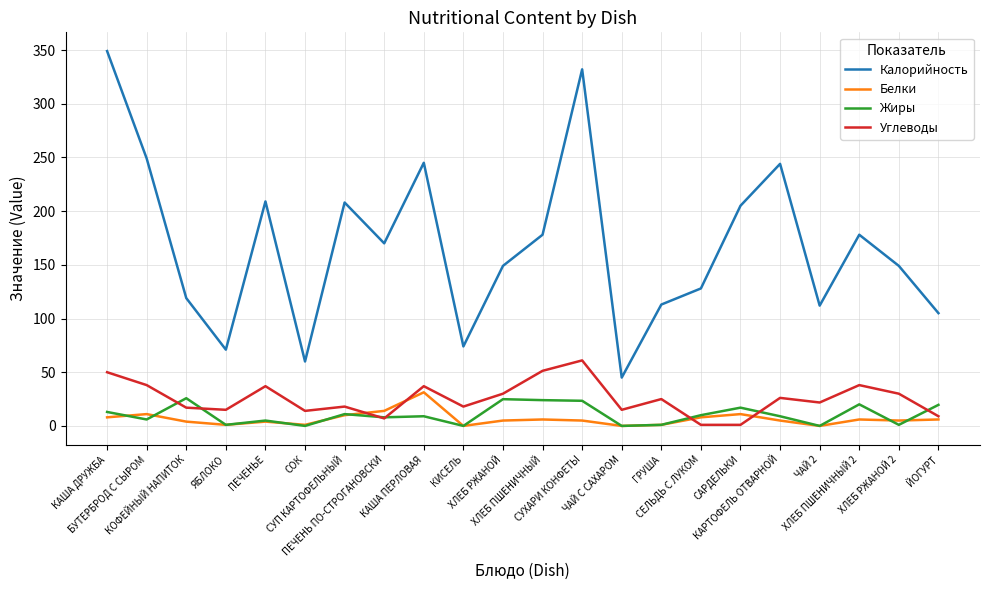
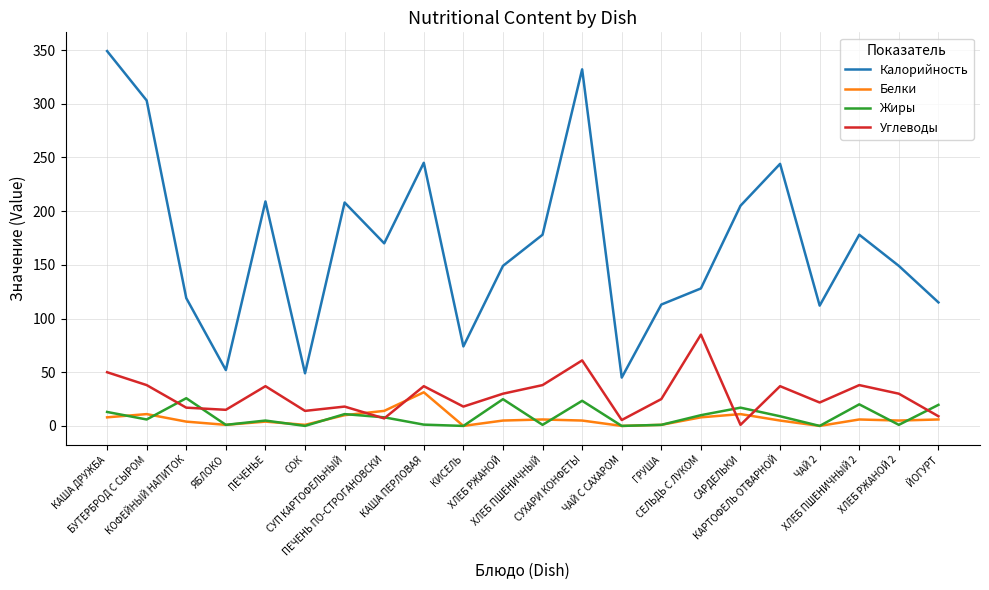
Калорийность, БУТЕРБРОД С СЫРОМ: 249 -> 303
Калорийность, ЯБЛОКО: 71 -> 52
Калорийность, СОК: 60 -> 49
Жиры, КАША ПЕРЛОВАЯ: 9 -> 1
Жиры, ХЛЕБ ПШЕНИЧНЫЙ: 24 -> 1
Углеводы, ХЛЕБ ПШЕНИЧНЫЙ: 51 -> 38
Углеводы, ЧАЙ С САХАРОМ: 15 -> 6
Углеводы, СЕЛЬДЬ С ЛУКОМ: 1 -> 85
Углеводы, КАРТОФЕЛЬ ОТВАРНОЙ: 26 -> 37
Калорийность, ЙОГУРТ: 105 -> 115
